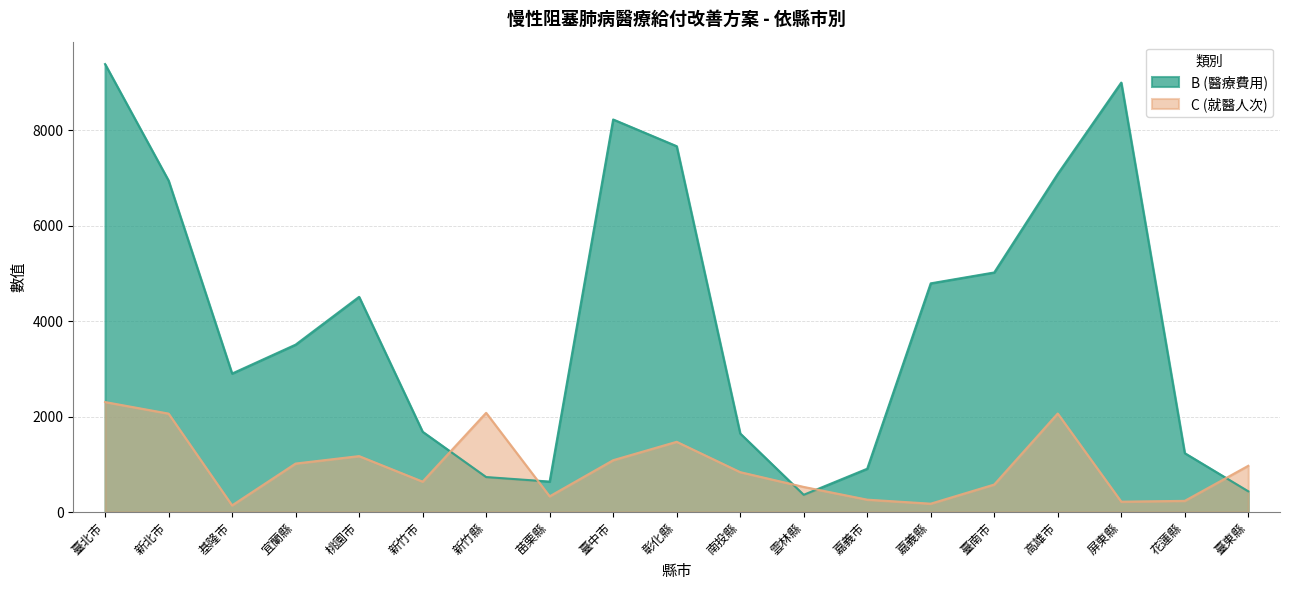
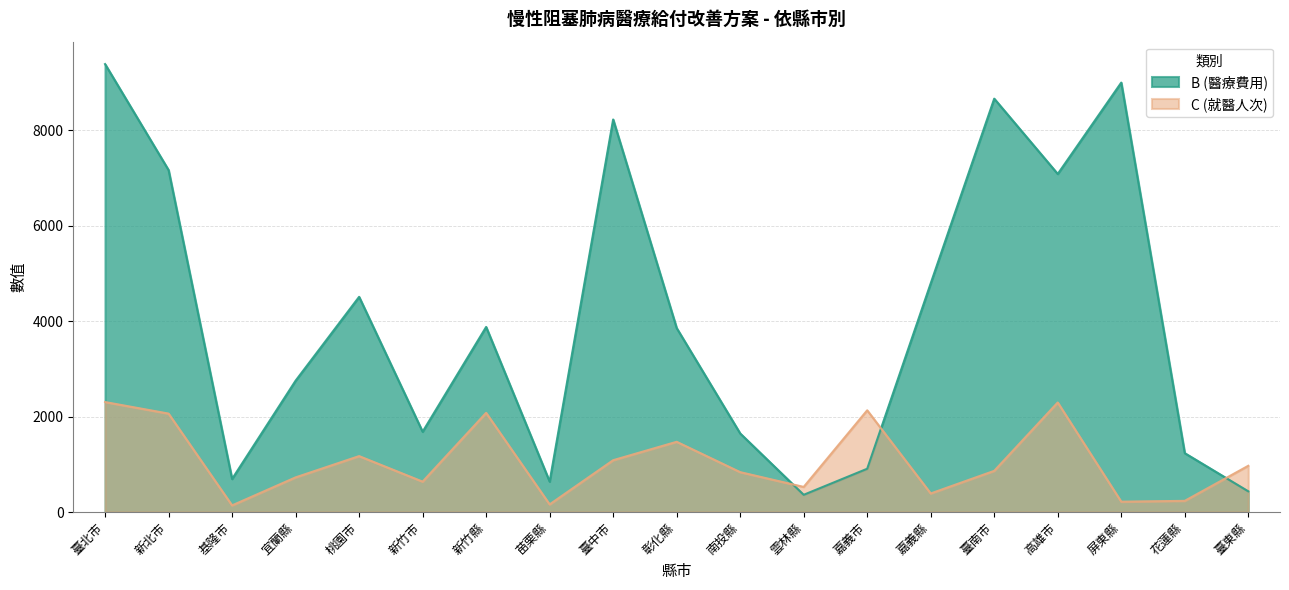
B (醫療費用), 新北市: 6900 -> 7200
B (醫療費用), 基隆市: 2900 -> 700
B (醫療費用), 宜蘭縣: 3500 -> 2800
C (就醫人次), 宜蘭縣: 1000 -> 700
B (醫療費用), 新竹縣: 700 -> 3900
C (就醫人次), 苗栗縣: 300 -> 200
B (醫療費用), 彰化縣: 7700 -> 3900
C (就醫人次), 嘉義市: 300 -> 2100
C (就醫人次), 嘉義縣: 200 -> 400
B (醫療費用), 臺南市: 5000 -> 8700
C (就醫人次), 臺南市: 600 -> 900
C (就醫人次), 高雄市: 2100 -> 2300
